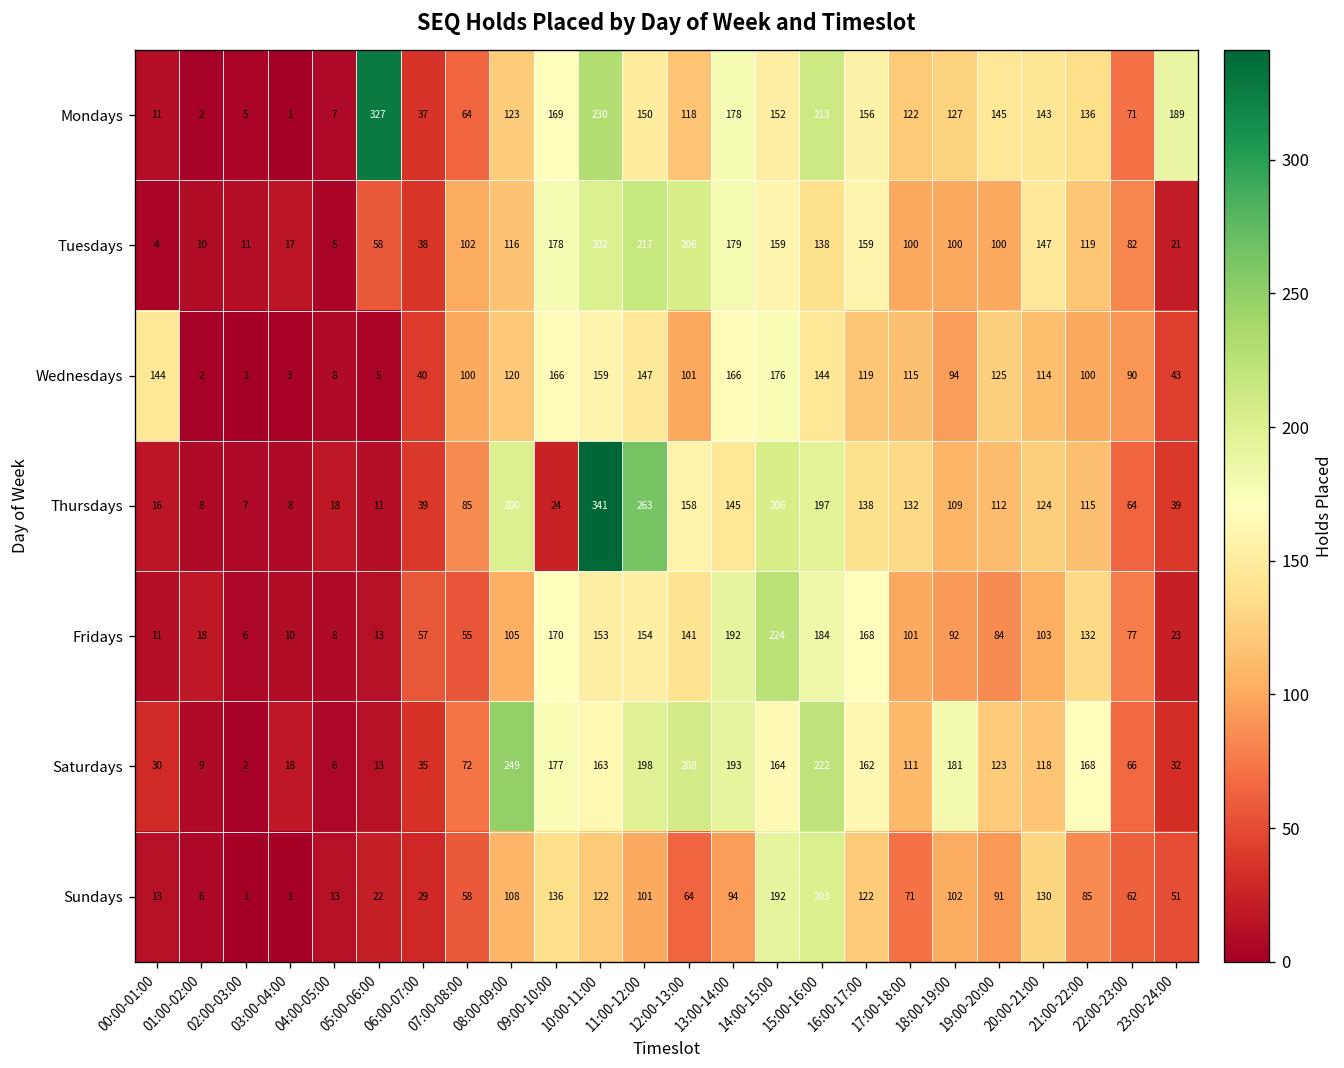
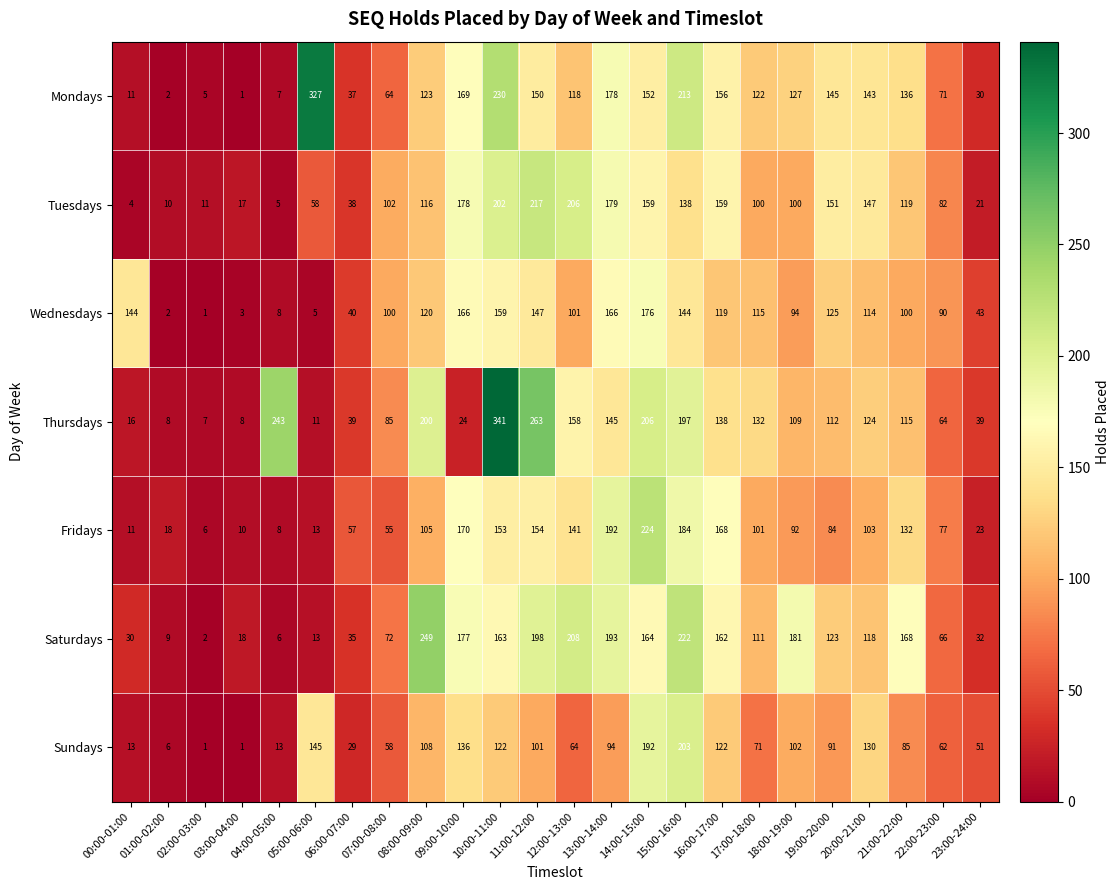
Mondays, 23:00-24:00: 189 -> 30
Tuesdays, 19:00-20:00: 100 -> 151
Thursdays, 04:00-05:00: 18 -> 243
Sundays, 05:00-06:00: 22 -> 145
